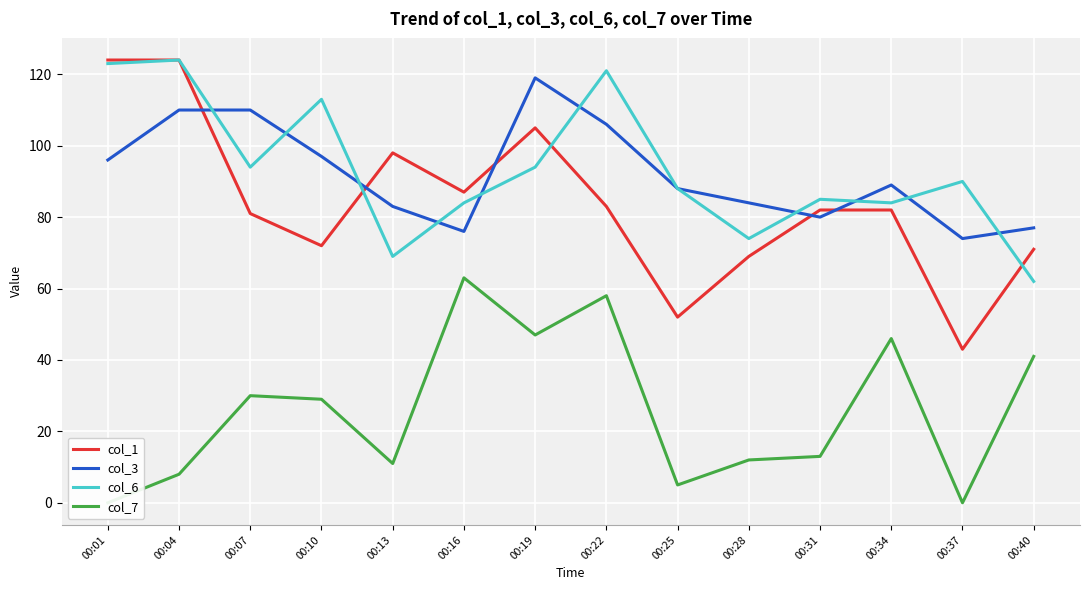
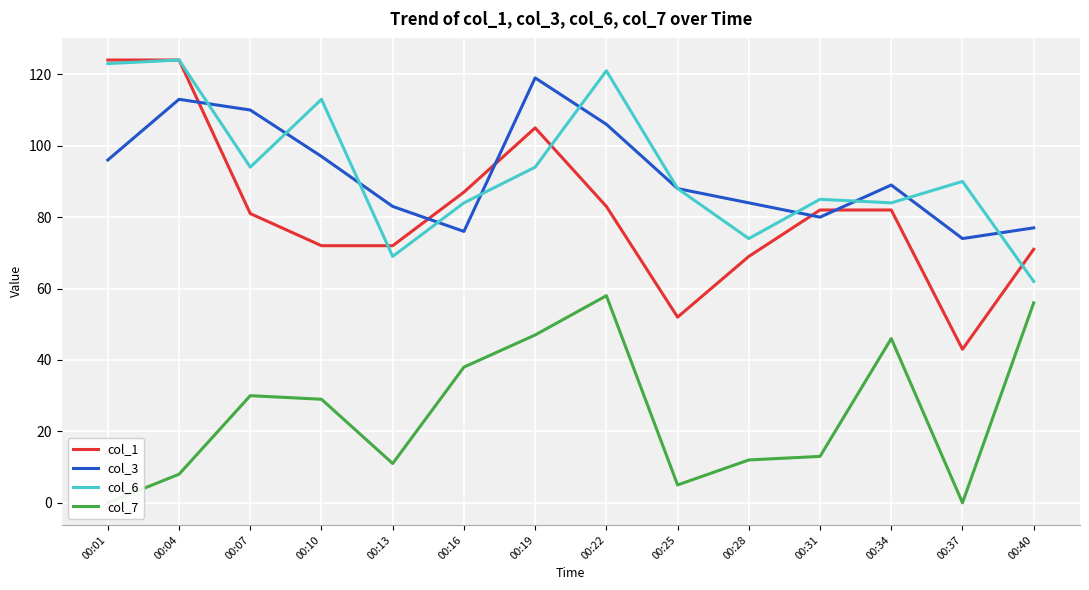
col_3, 00:04: 110 -> 113
col_1, 00:13: 98 -> 72
col_7, 00:16: 63 -> 38
col_7, 00:40: 41 -> 56
